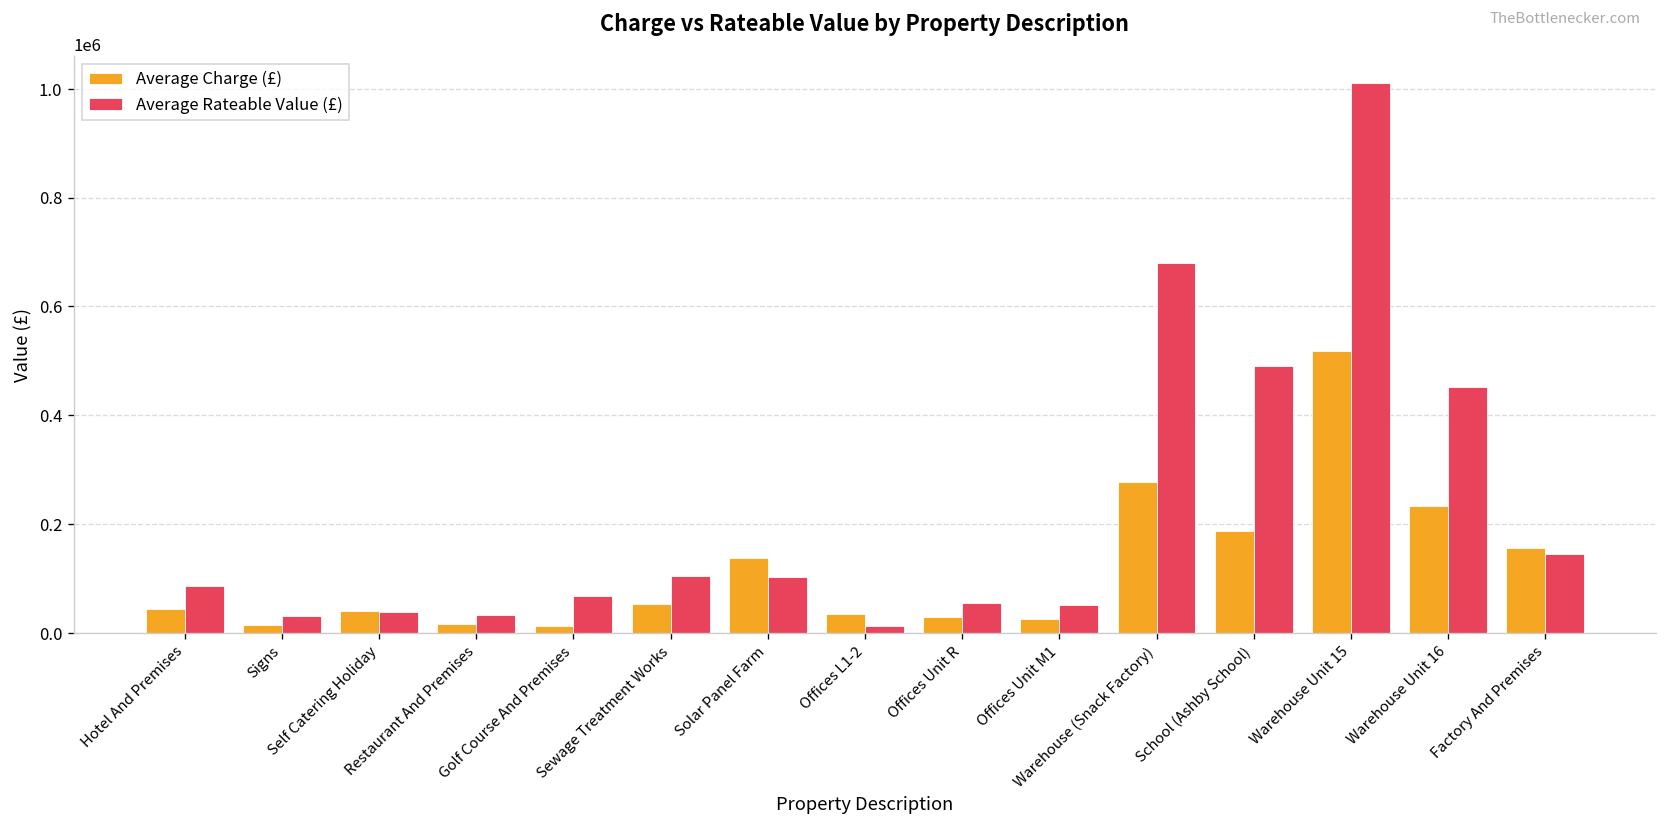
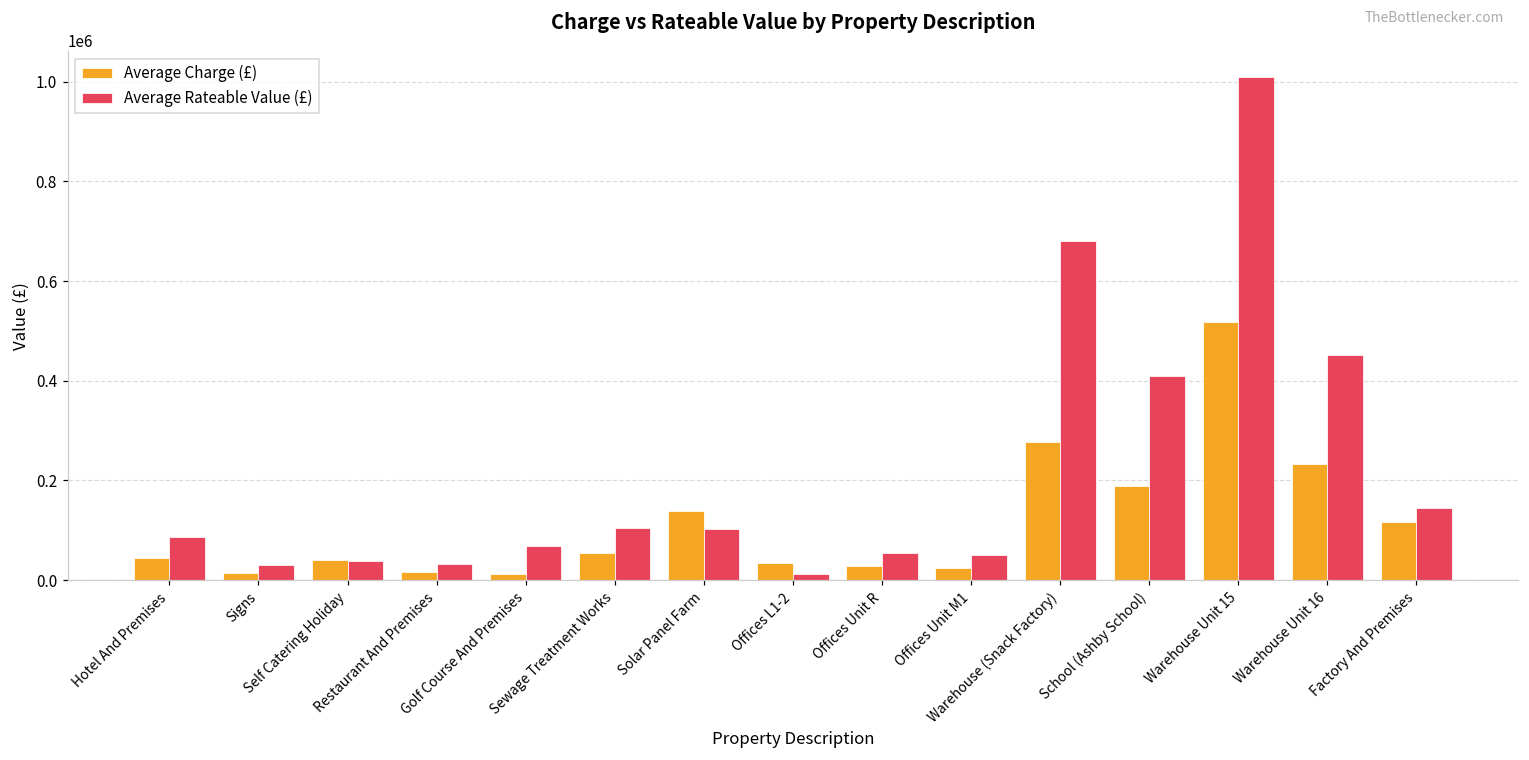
Average Rateable Value (£), School (Ashby School): 490000 -> 410000
Average Charge (£), Factory And Premises: 160000 -> 120000
